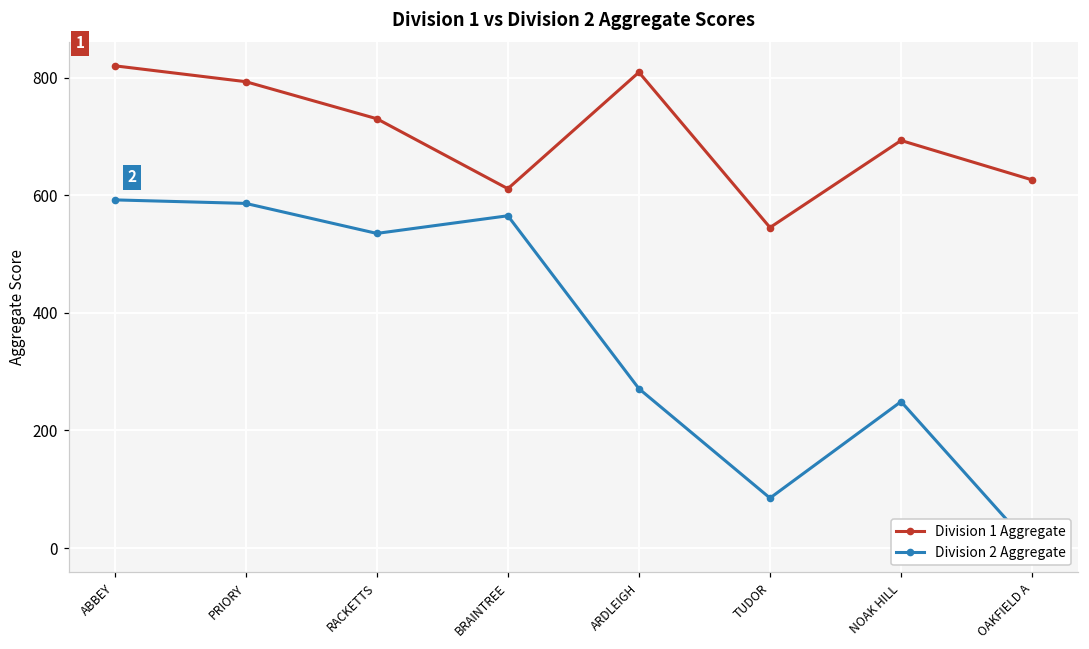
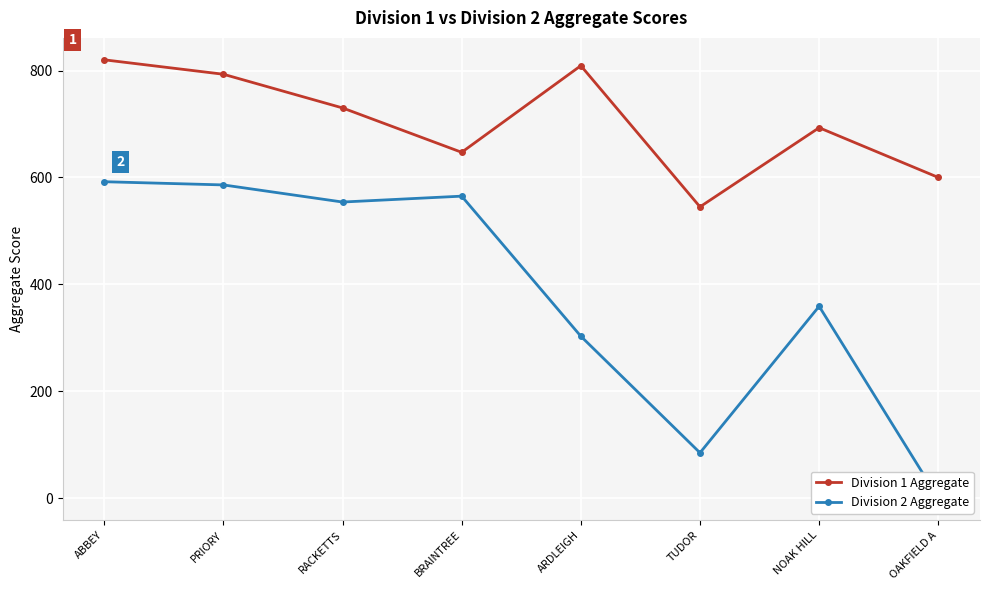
Division 2 Aggregate, RACKETTS: 540 -> 550
Division 1 Aggregate, BRAINTREE: 610 -> 650
Division 2 Aggregate, ARDLEIGH: 270 -> 300
Division 2 Aggregate, NOAK HILL: 250 -> 360
Division 1 Aggregate, OAKFIELD A: 630 -> 600
